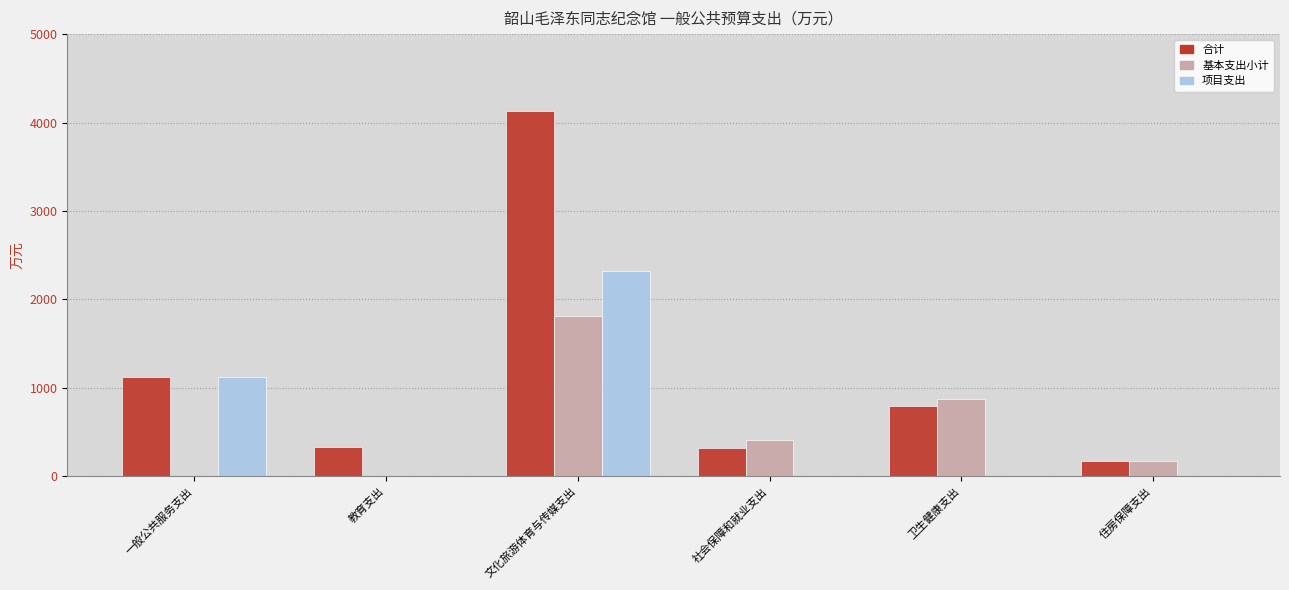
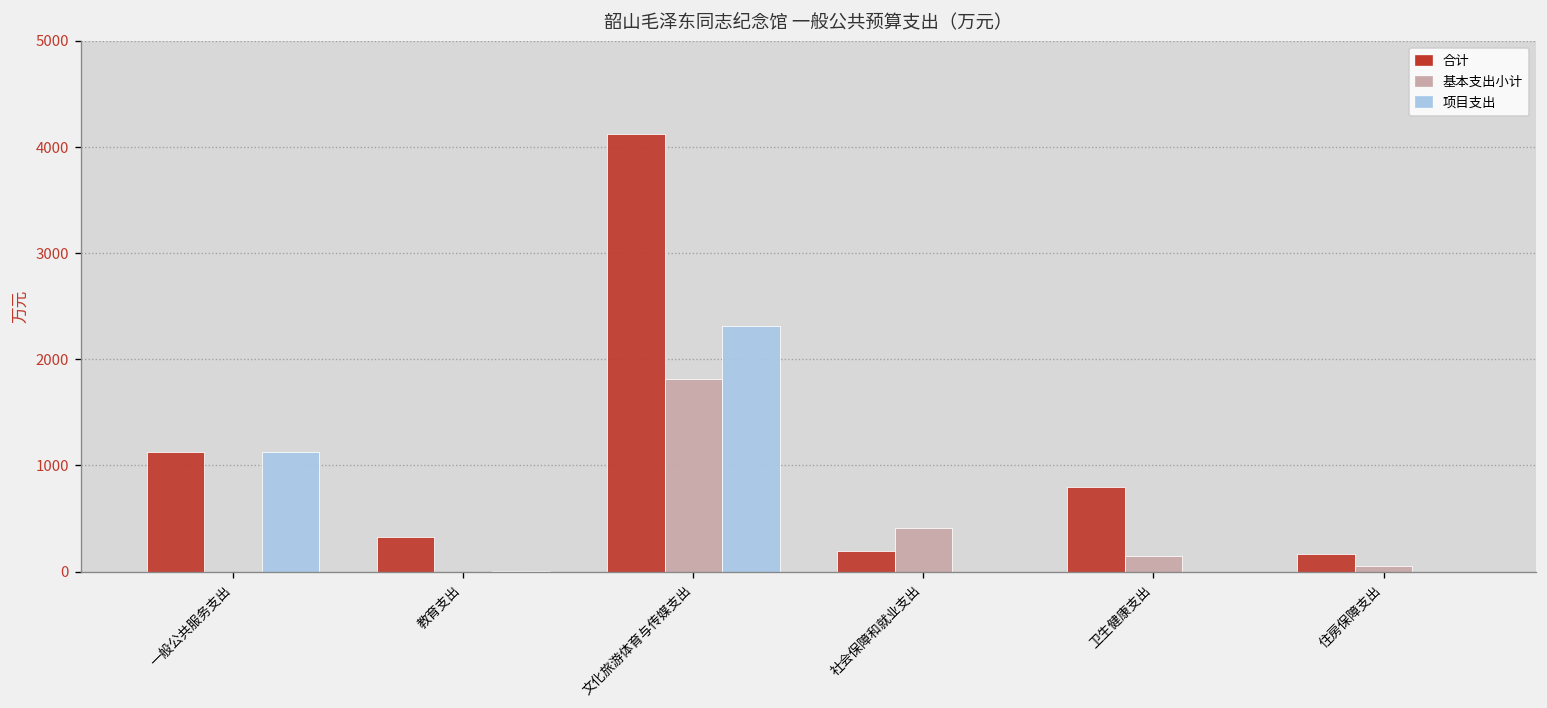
合计, 社会保障和就业支出: 300 -> 200
基本支出小计, 卫生健康支出: 900 -> 100
基本支出小计, 住房保障支出: 200 -> 100
